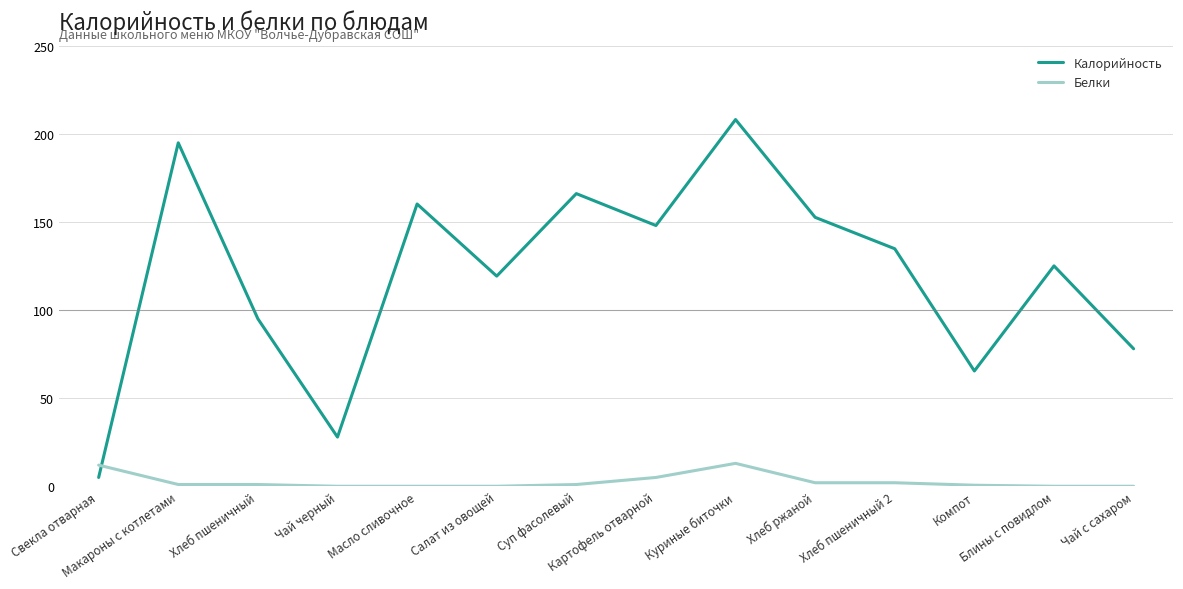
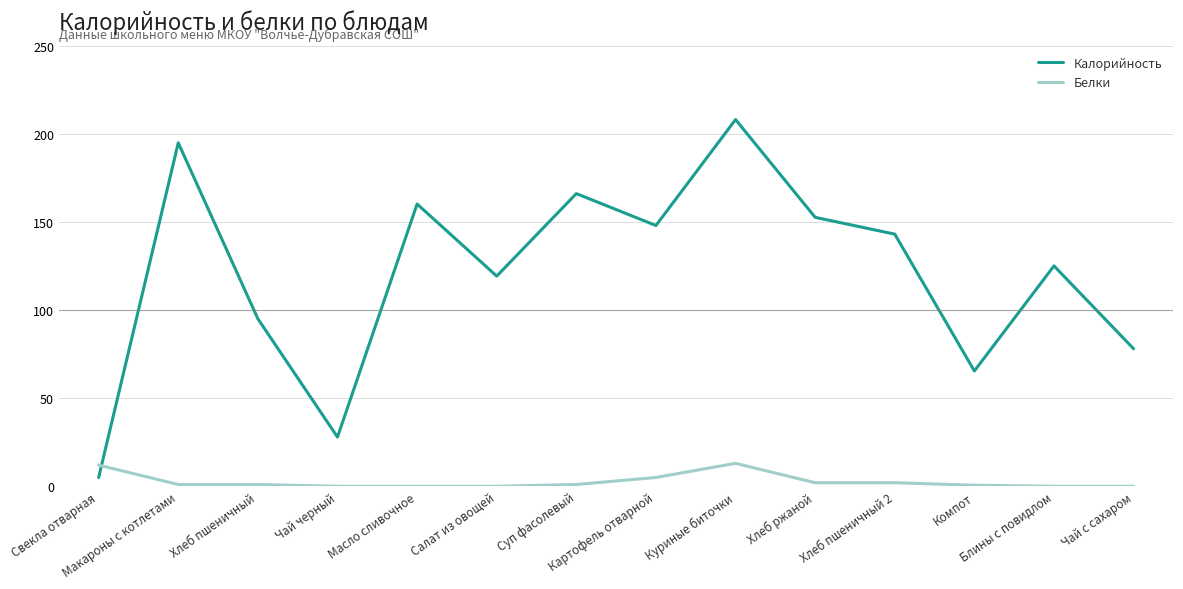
Калорийность, Хлеб пшеничный 2: 135 -> 143
